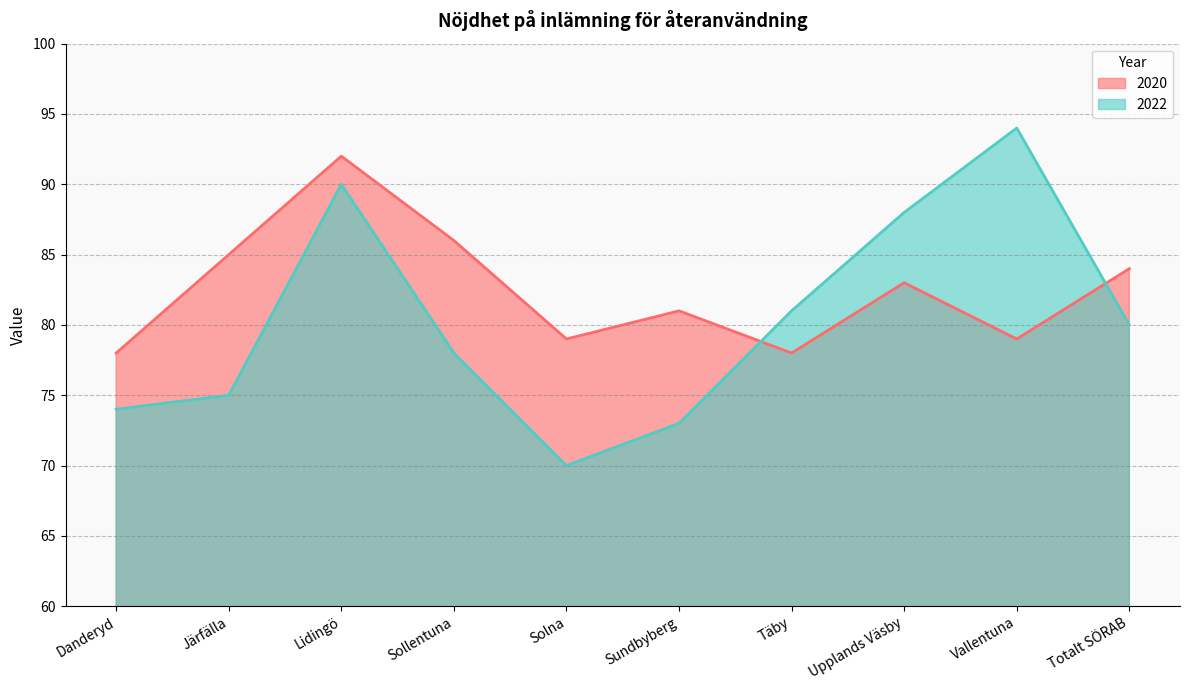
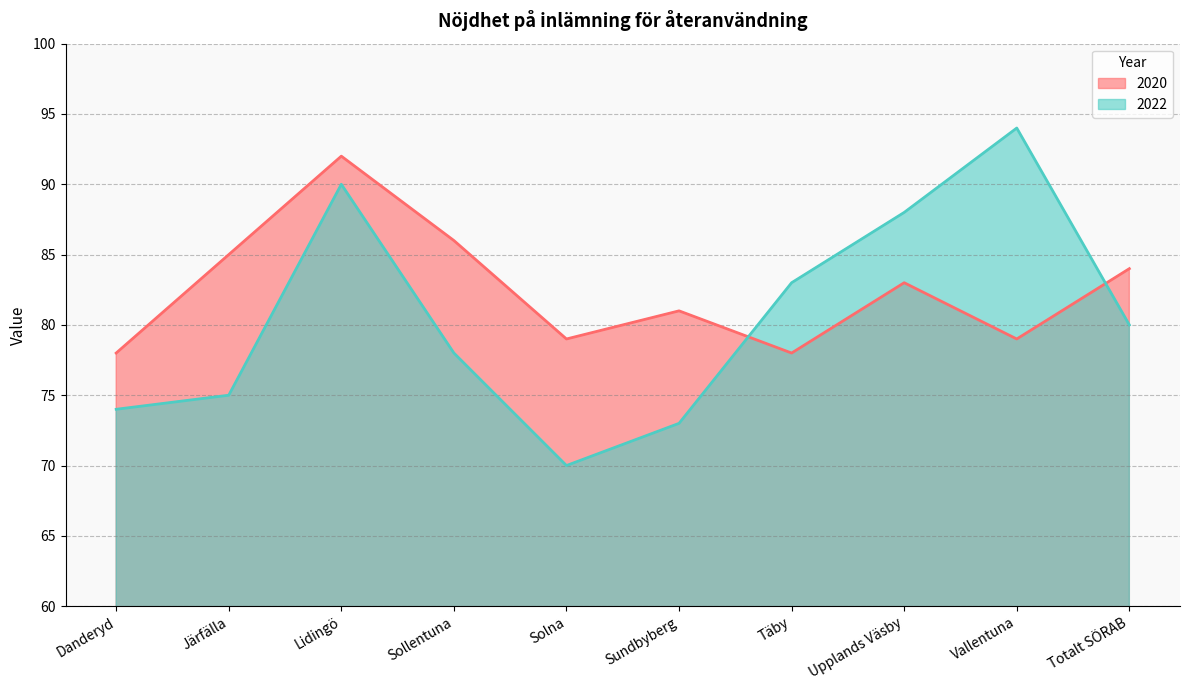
2022, Täby: 81 -> 83
